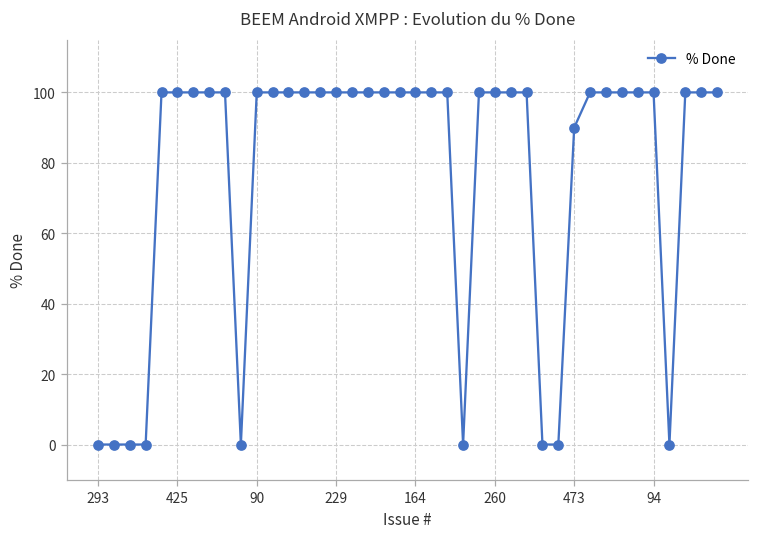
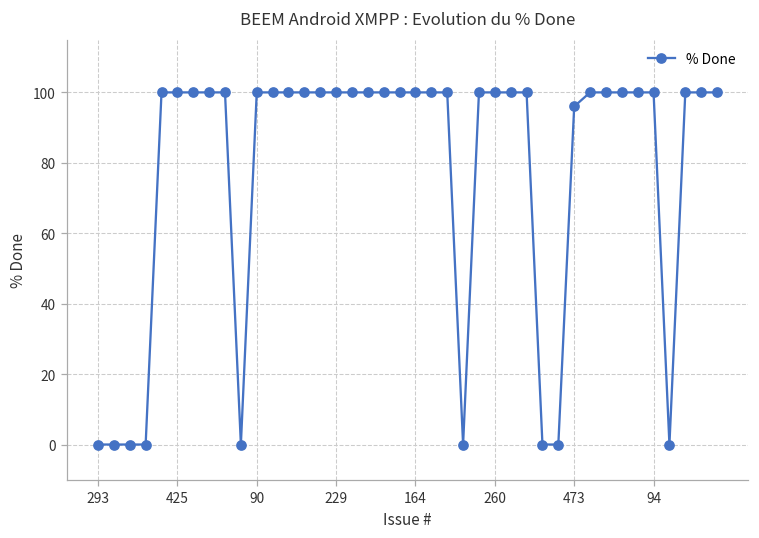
473: 90 -> 96
